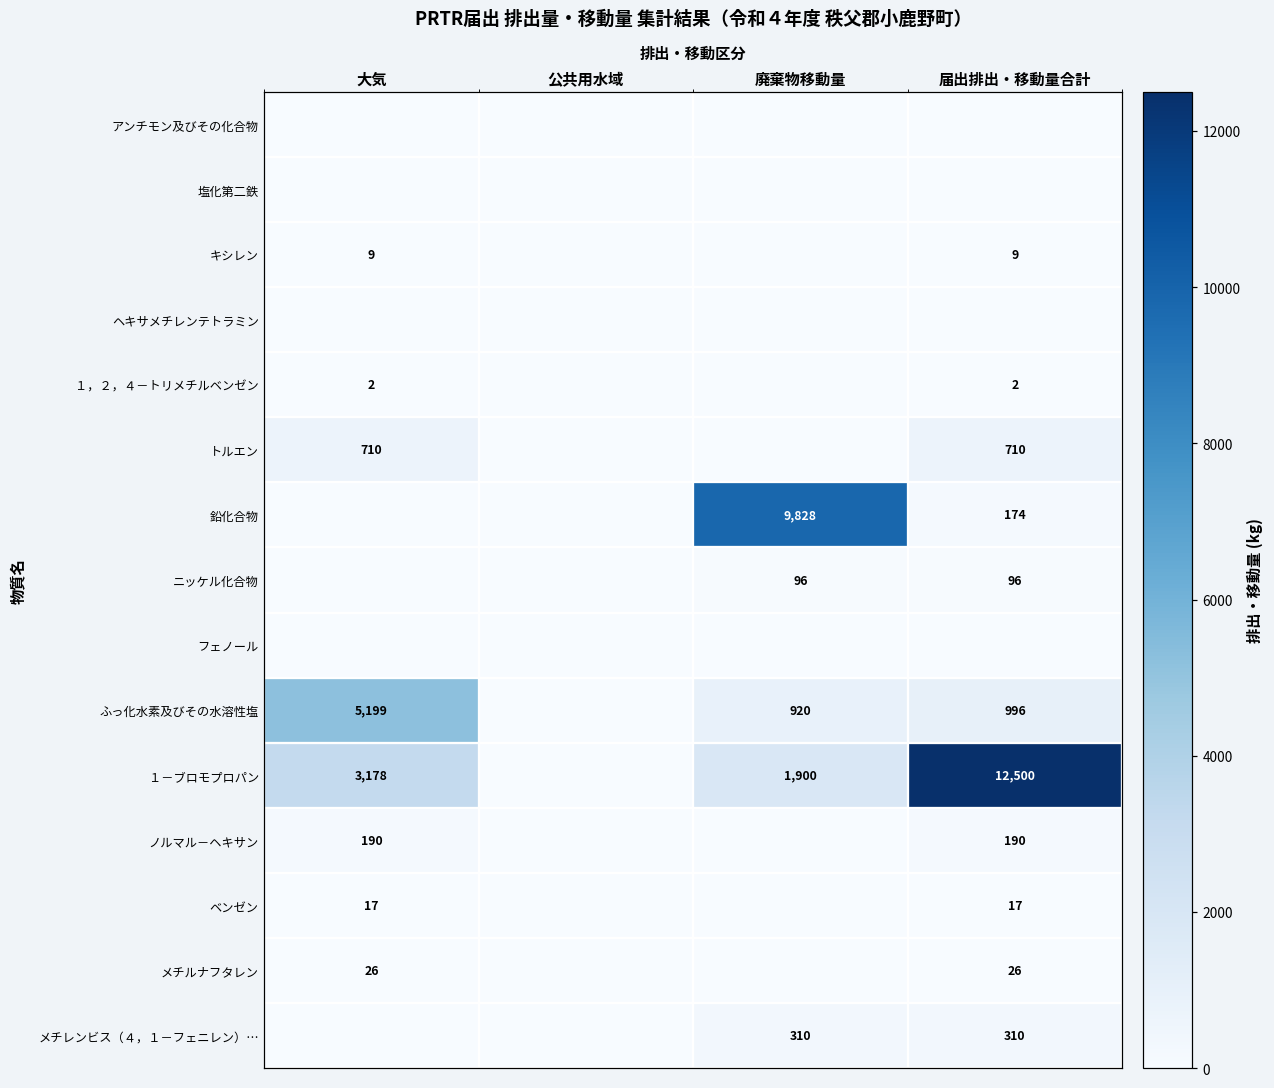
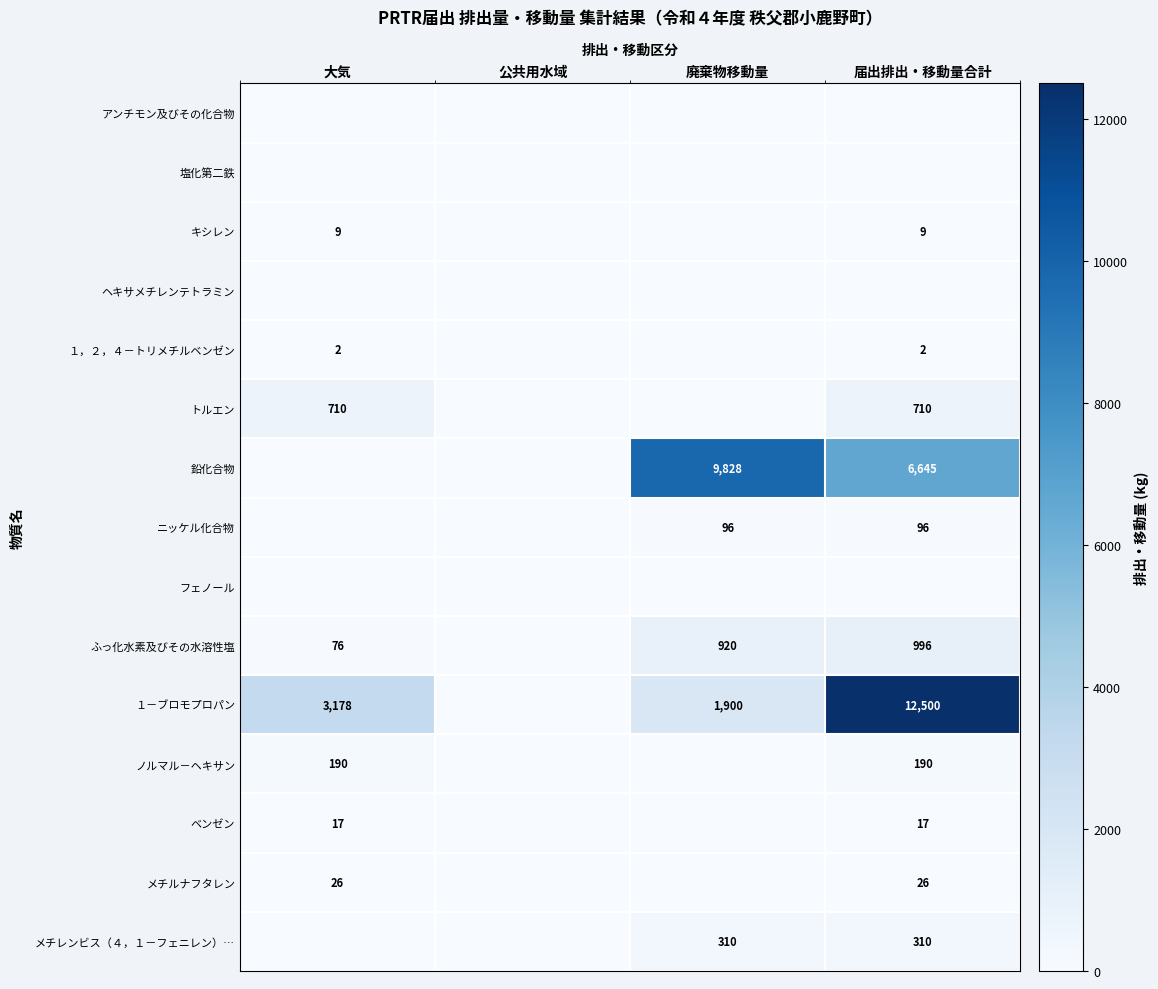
鉛化合物, 届出排出・移動量合計: 174 -> 6,645
ふっ化水素及びその水溶性塩, 大気: 5,199 -> 76
